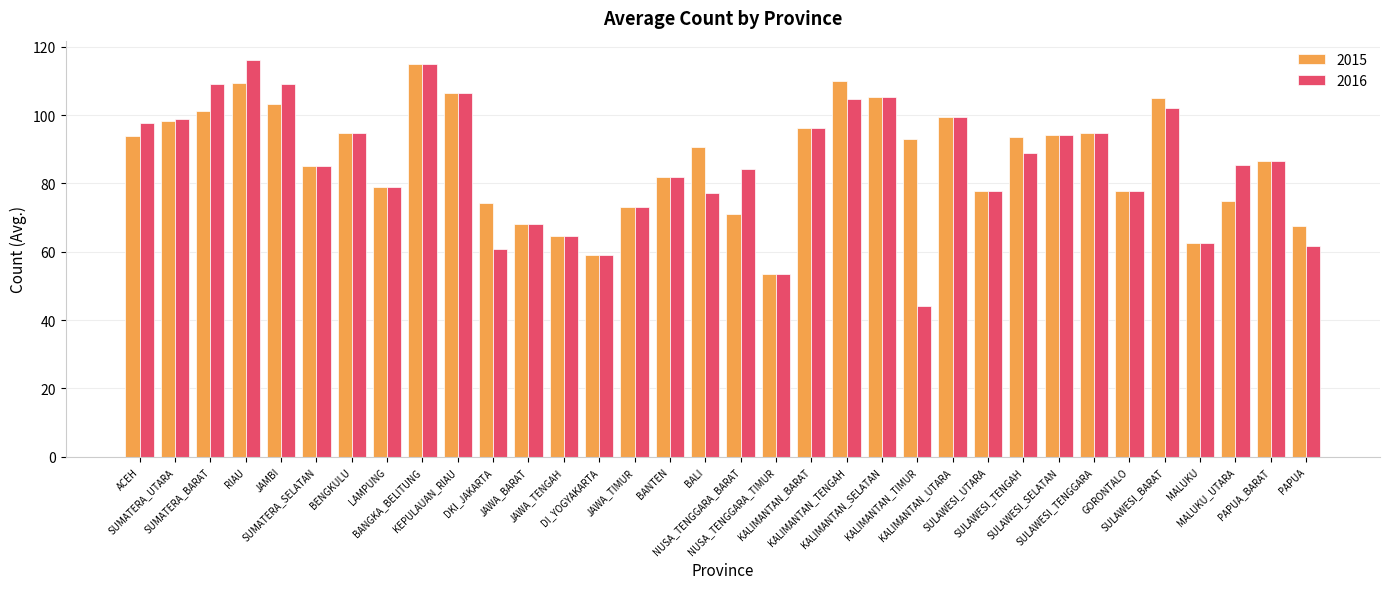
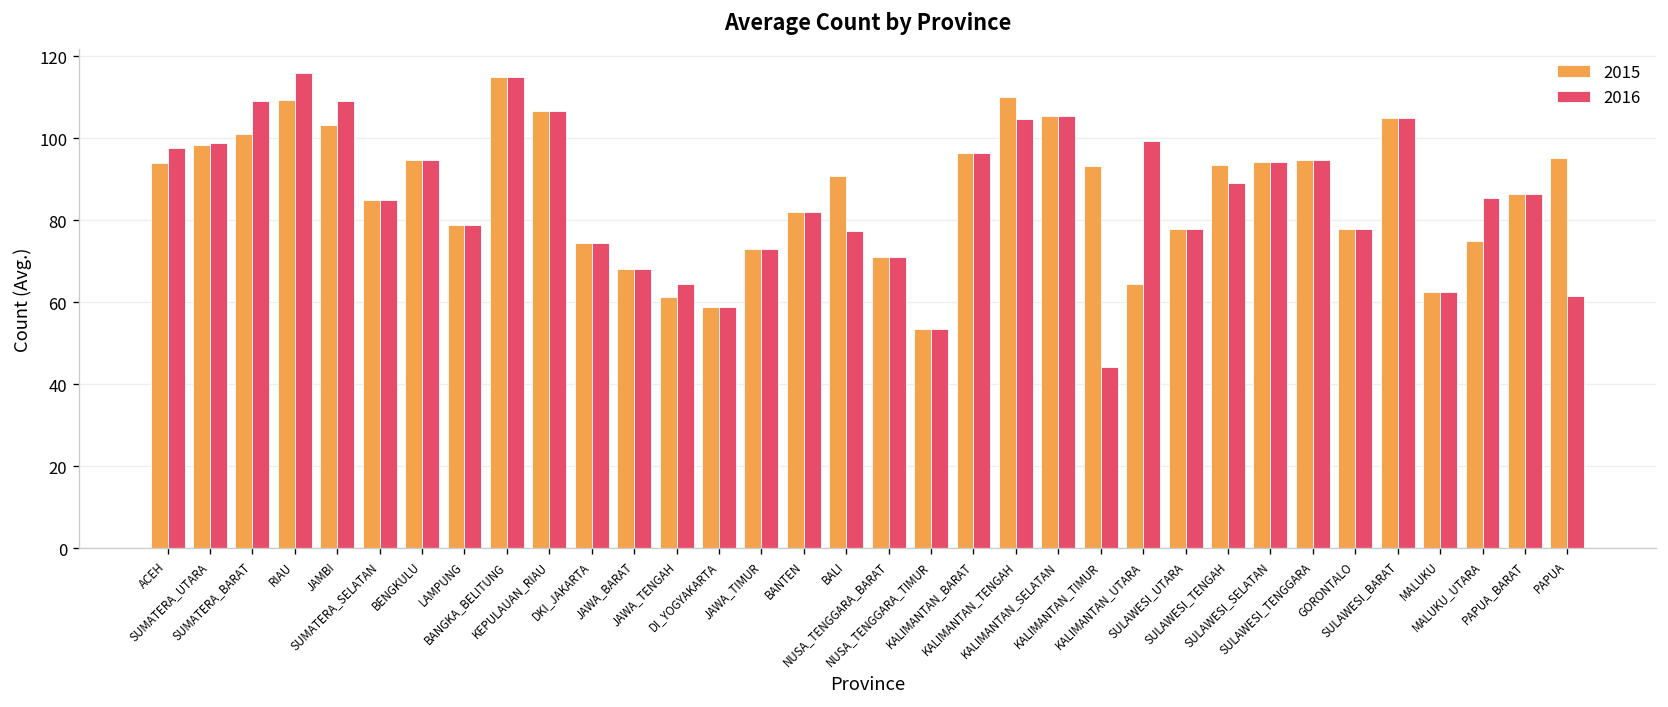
2016, DKI_JAKARTA: 61 -> 74
2015, JAWA_TENGAH: 65 -> 61
2016, NUSA_TENGGARA_BARAT: 84 -> 71
2015, KALIMANTAN_UTARA: 99 -> 64
2016, SULAWESI_BARAT: 102 -> 105
2015, PAPUA: 67 -> 95
